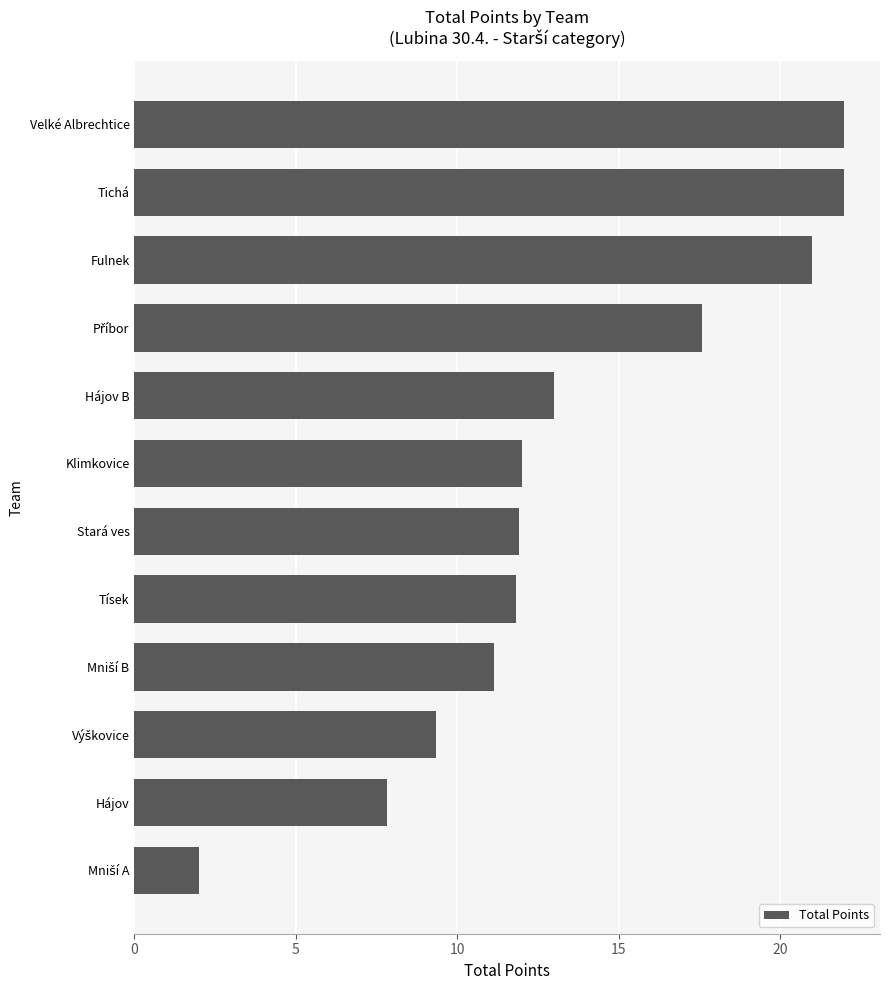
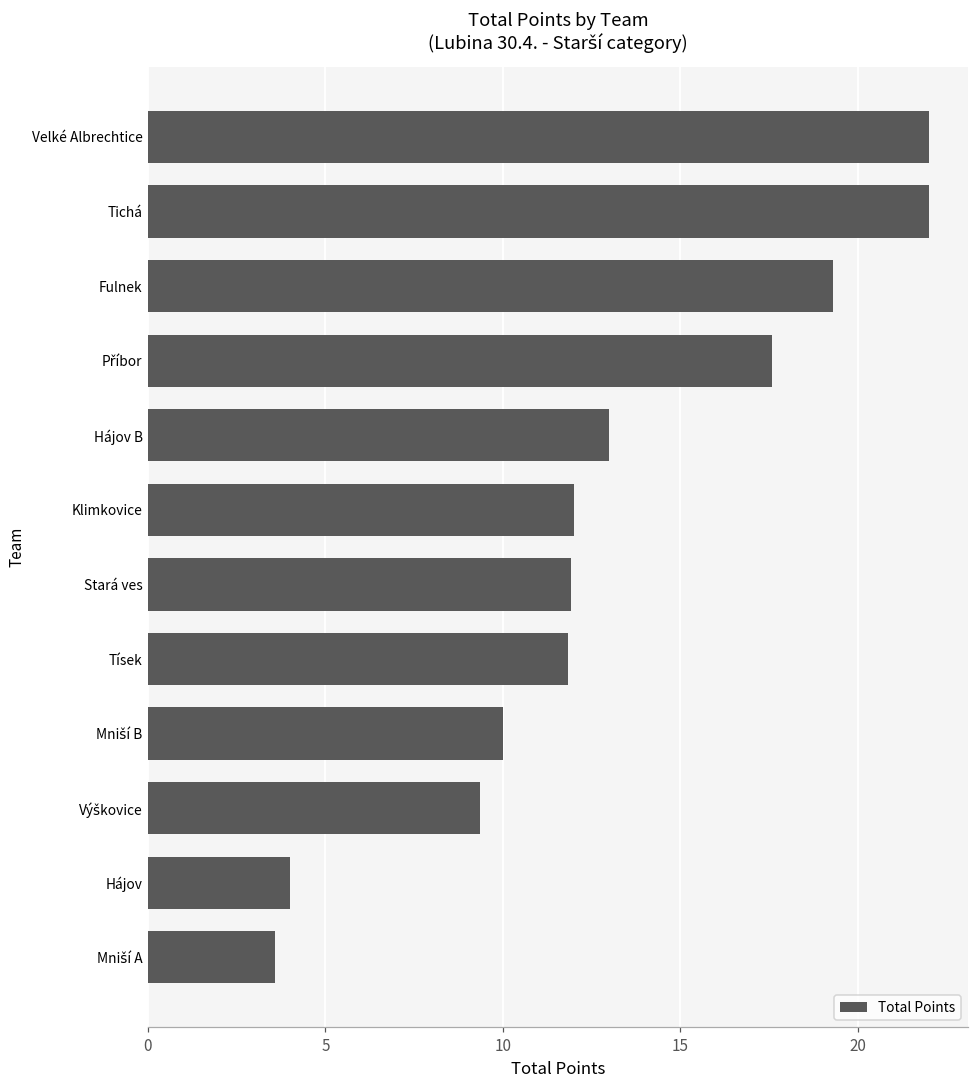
Fulnek: 21.0 -> 19.3
Mniší B: 11.1 -> 10.0
Hájov: 7.8 -> 4.0
Mniší A: 2.0 -> 3.6
